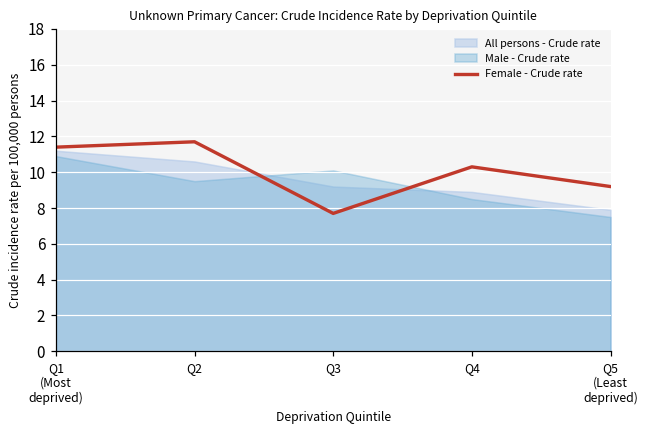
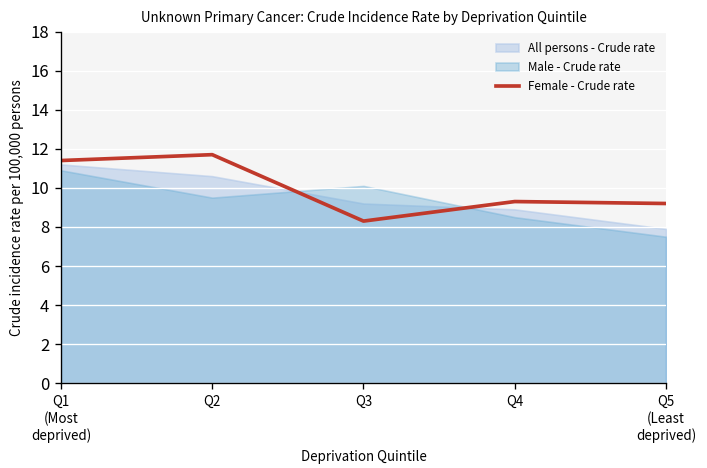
Female - Crude rate, Q3: 7.7 -> 8.3
Female - Crude rate, Q4: 10.3 -> 9.3
